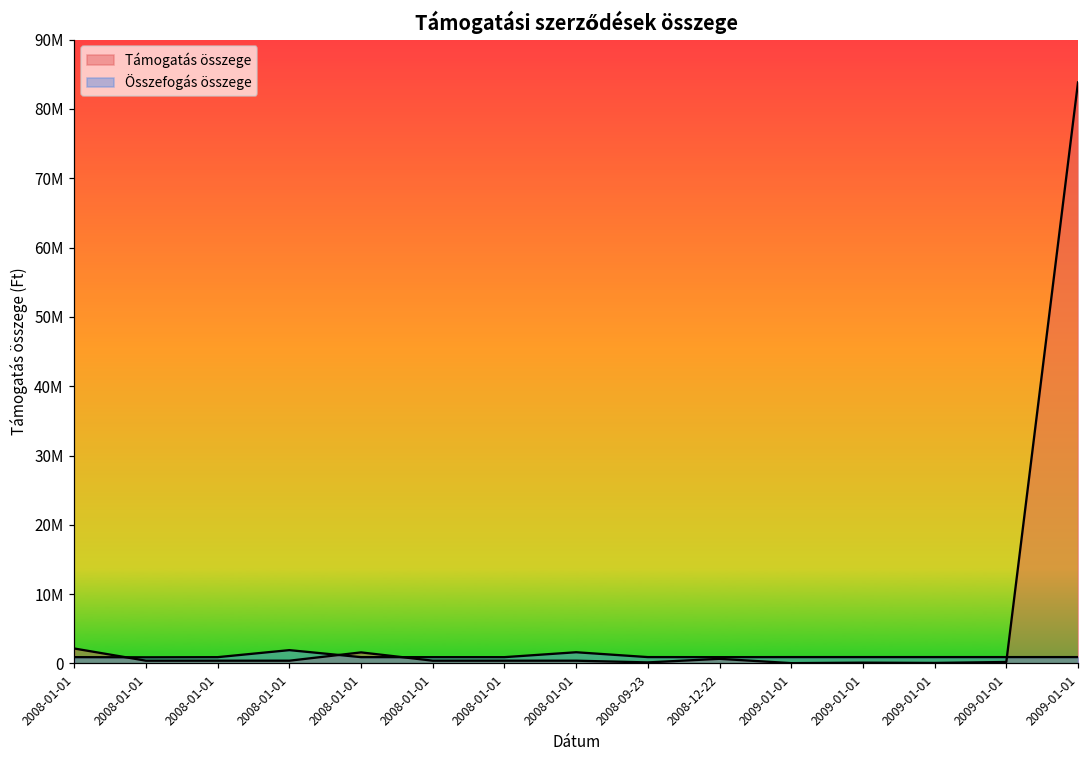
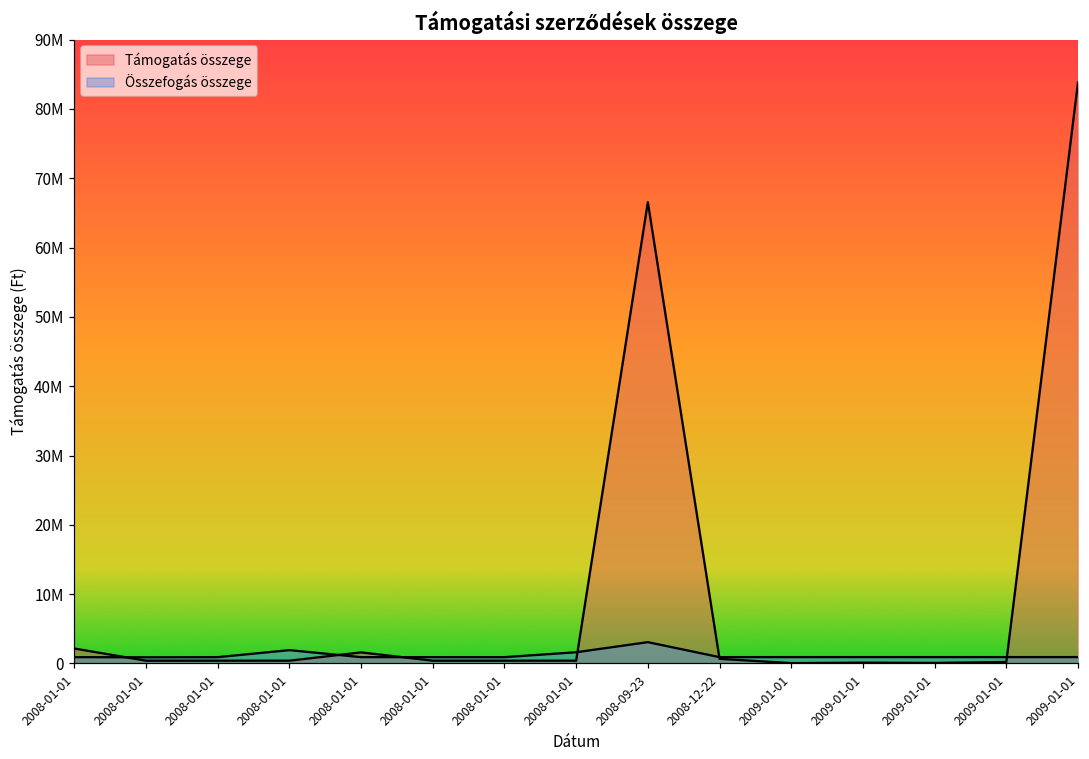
Támogatás összege, 2008-09-23: 0 -> 67000000
Összefogás összege, 2008-09-23: 1000000 -> 3000000
